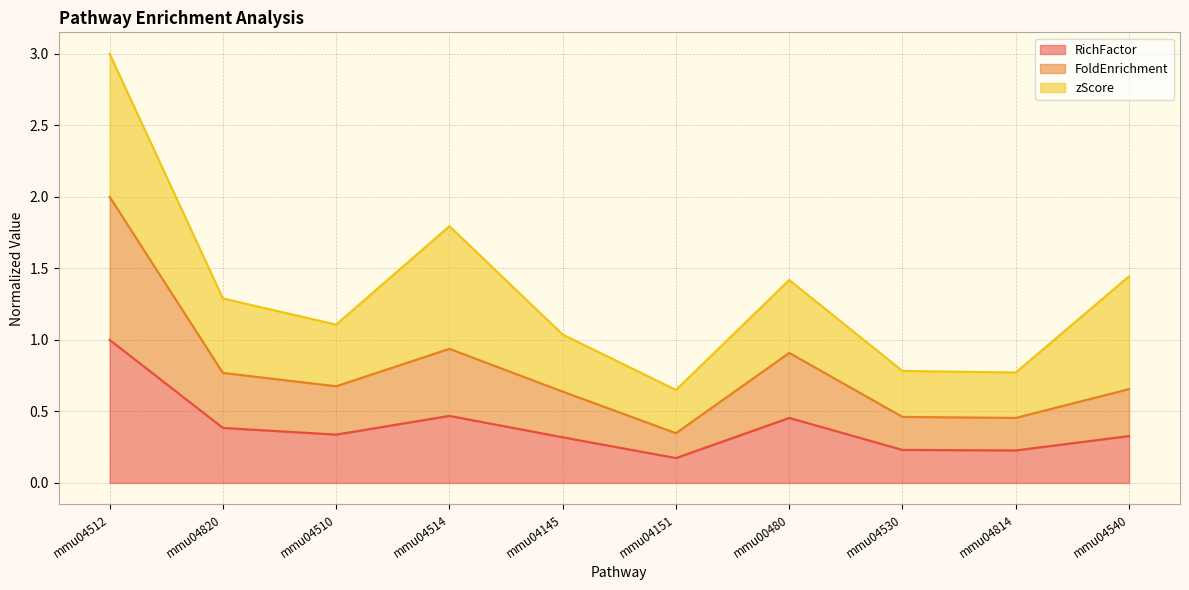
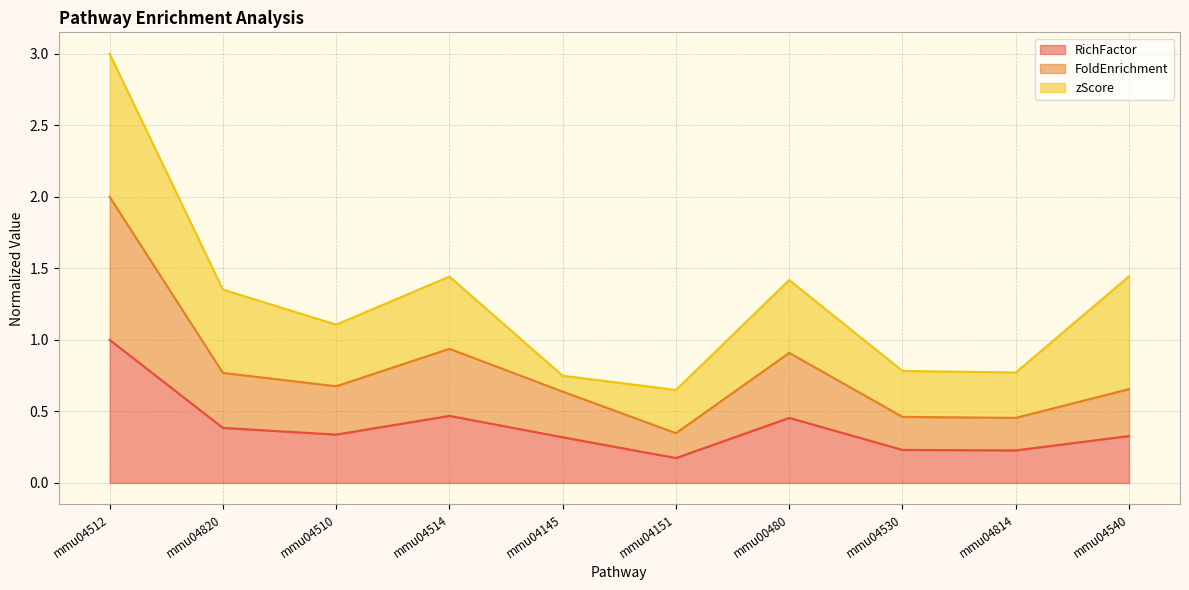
zScore, mmu04820: 0.52 -> 0.58
zScore, mmu04514: 0.86 -> 0.50
zScore, mmu04145: 0.40 -> 0.11
